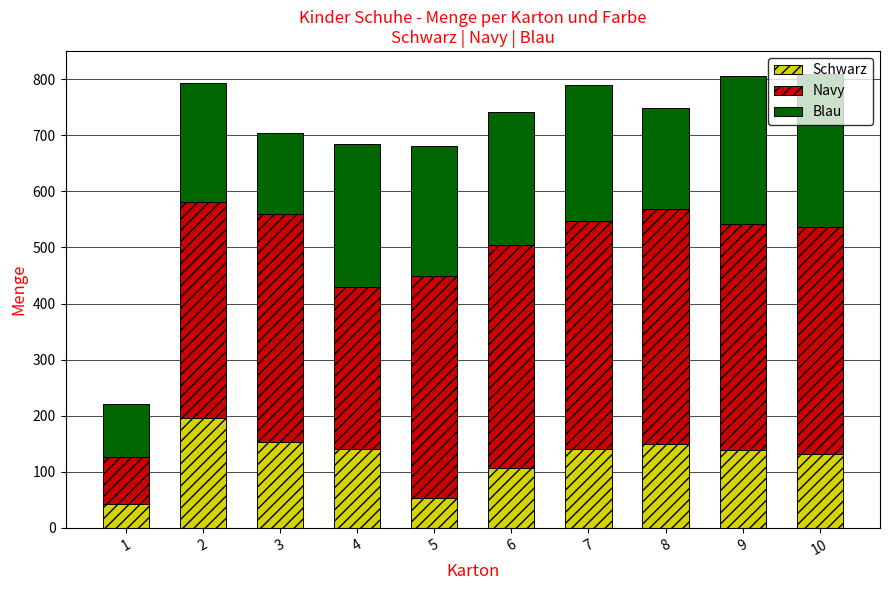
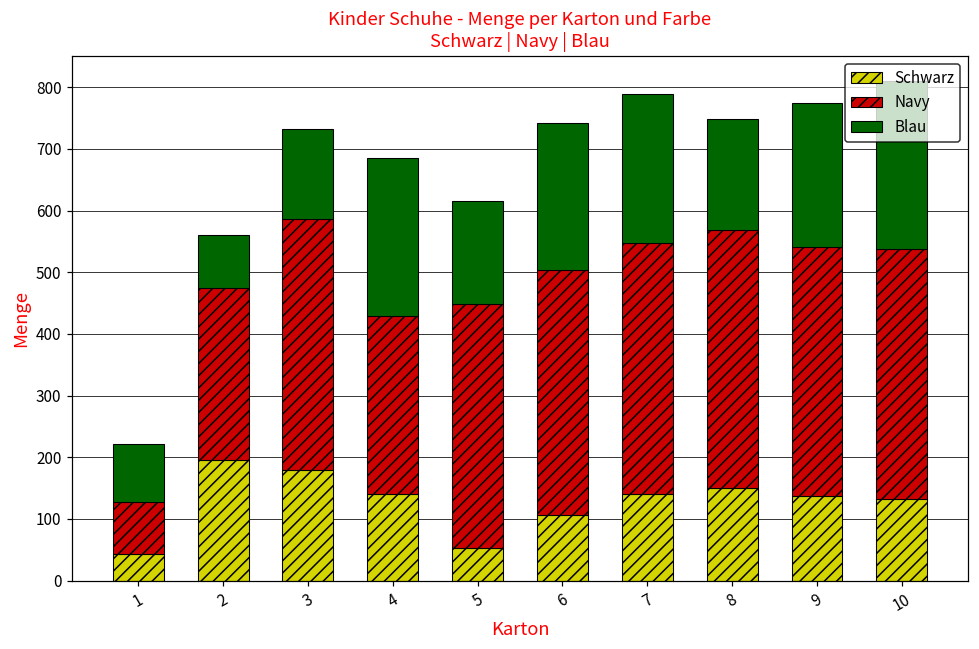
Navy, 2: 390 -> 280
Blau, 2: 210 -> 90
Schwarz, 3: 150 -> 180
Blau, 5: 230 -> 170
Blau, 9: 260 -> 230
